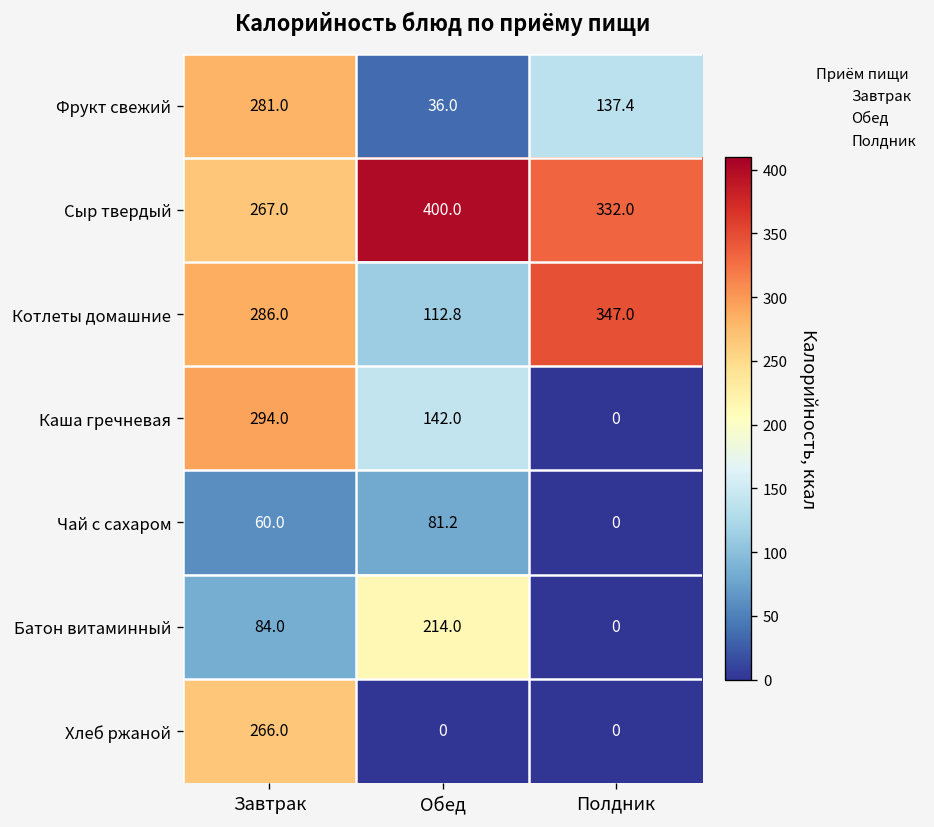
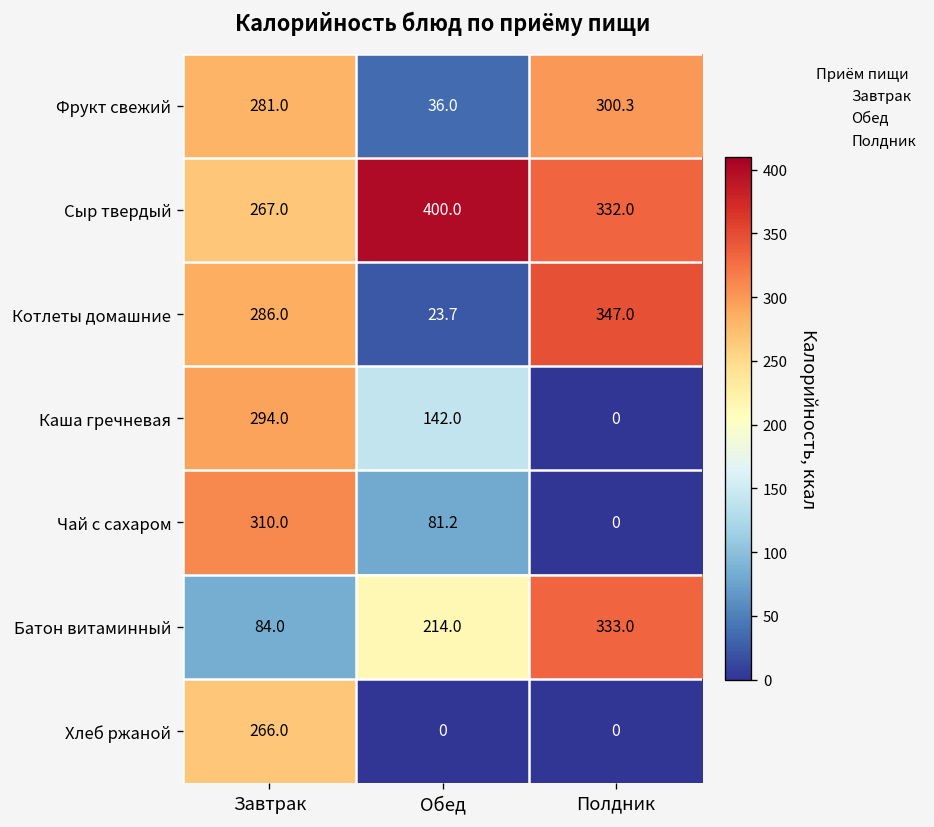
Фрукт свежий, Полдник: 137.4 -> 300.3
Котлеты домашние, Обед: 112.8 -> 23.7
Чай с сахаром, Завтрак: 60.0 -> 310.0
Батон витаминный, Полдник: 0 -> 333.0
